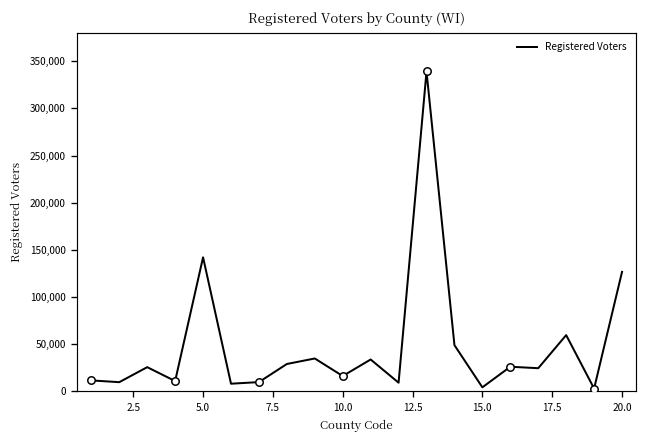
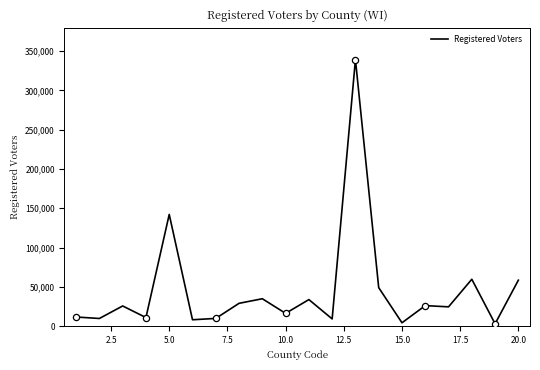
Registered Voters, 20.0: 130,000 -> 60,000
